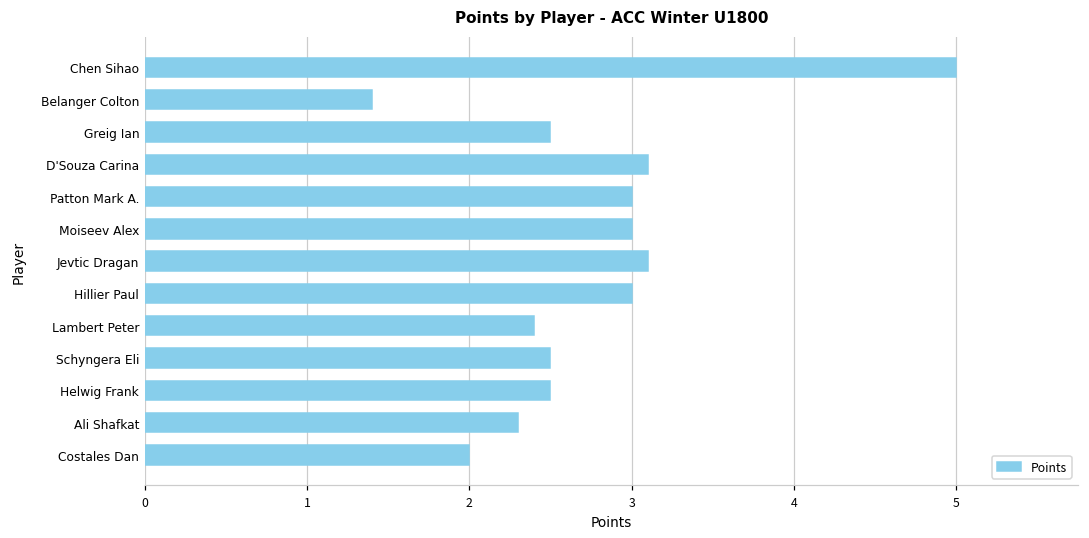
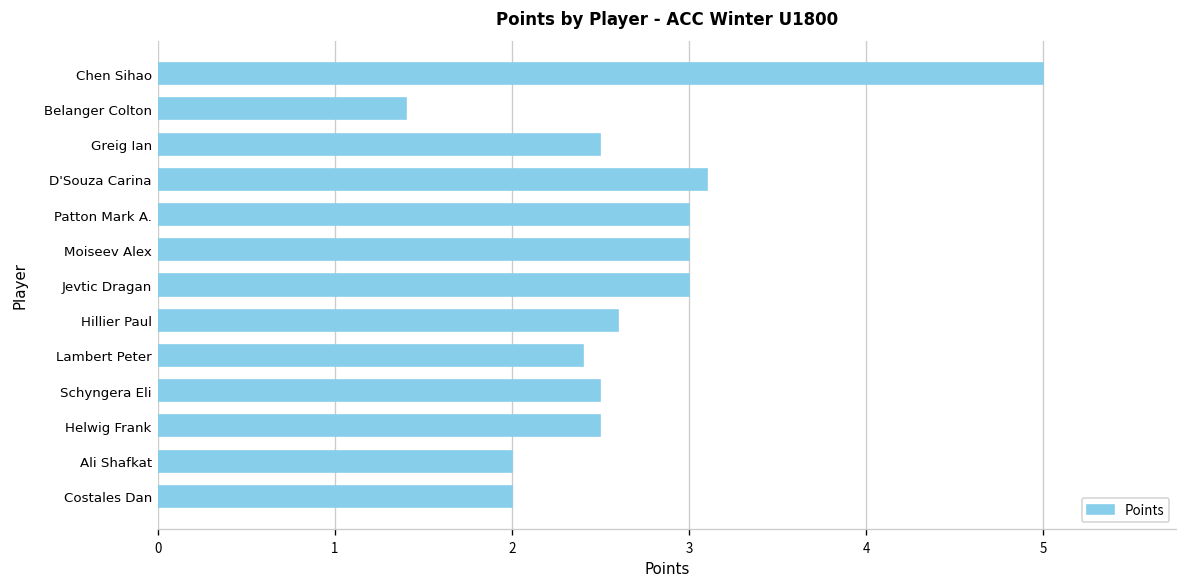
Jevtic Dragan: 3.1 -> 3.0
Hillier Paul: 3.0 -> 2.6
Ali Shafkat: 2.3 -> 2.0
